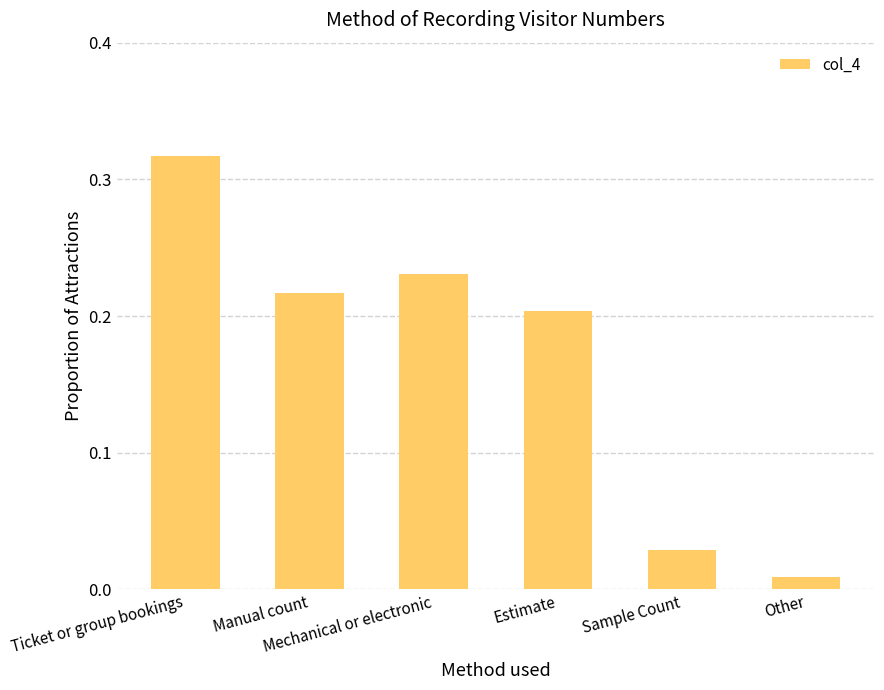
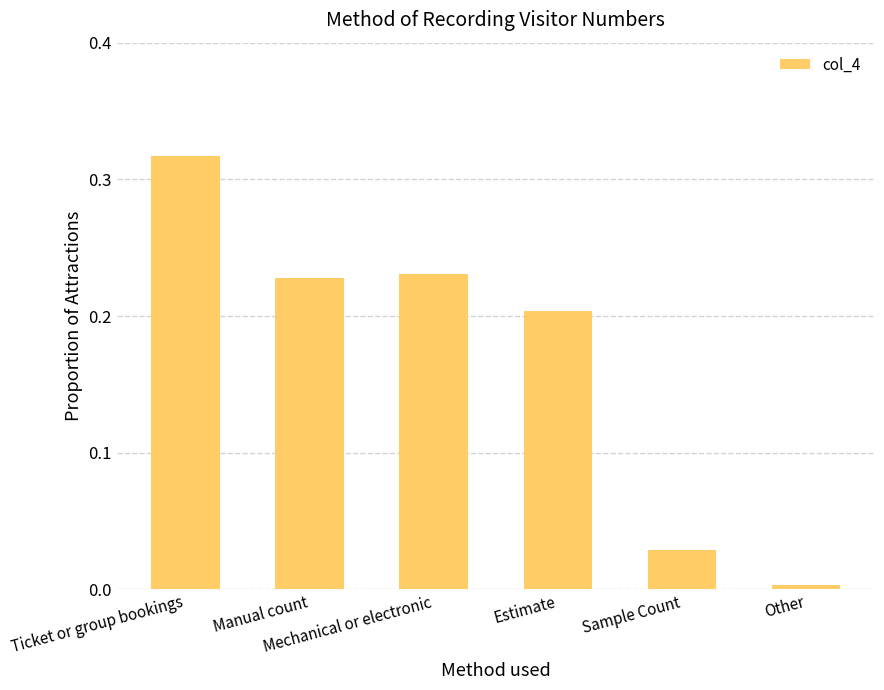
Manual count: 0.217 -> 0.228
Other: 0.009 -> 0.003
